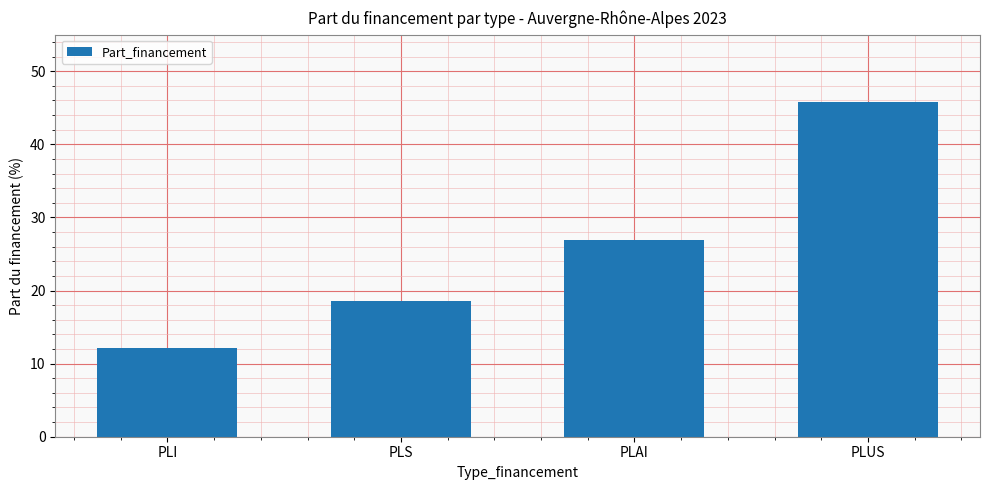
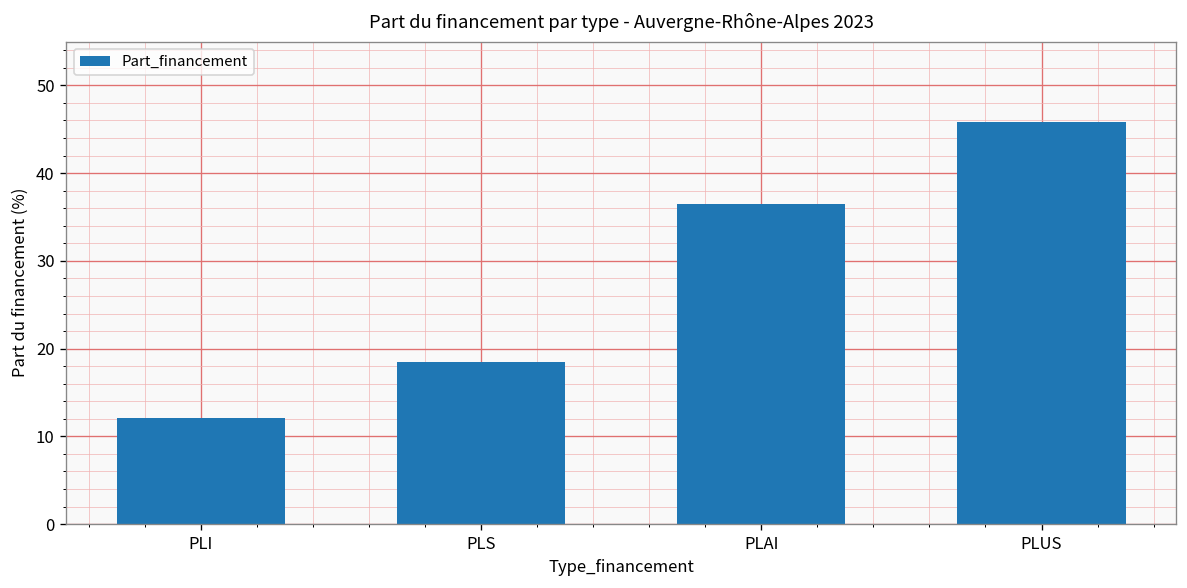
PLAI: 27 -> 37
